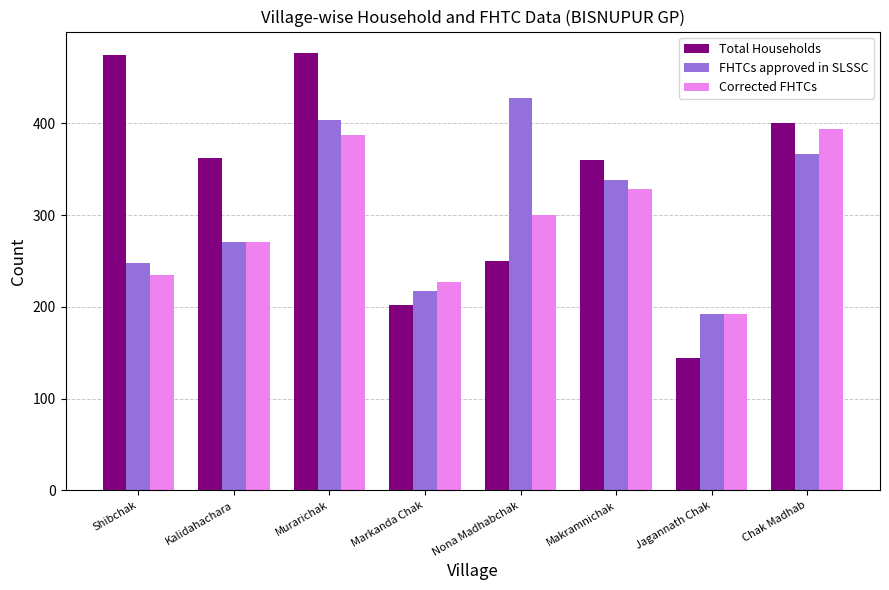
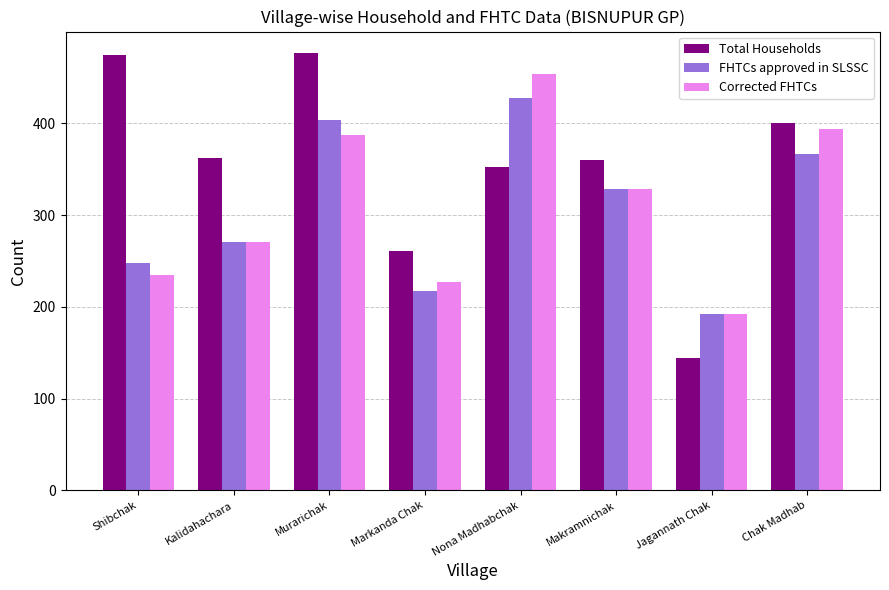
Total Households, Markanda Chak: 200 -> 260
Total Households, Nona Madhabchak: 250 -> 350
Corrected FHTCs, Nona Madhabchak: 300 -> 450
FHTCs approved in SLSSC, Makramnichak: 340 -> 330
